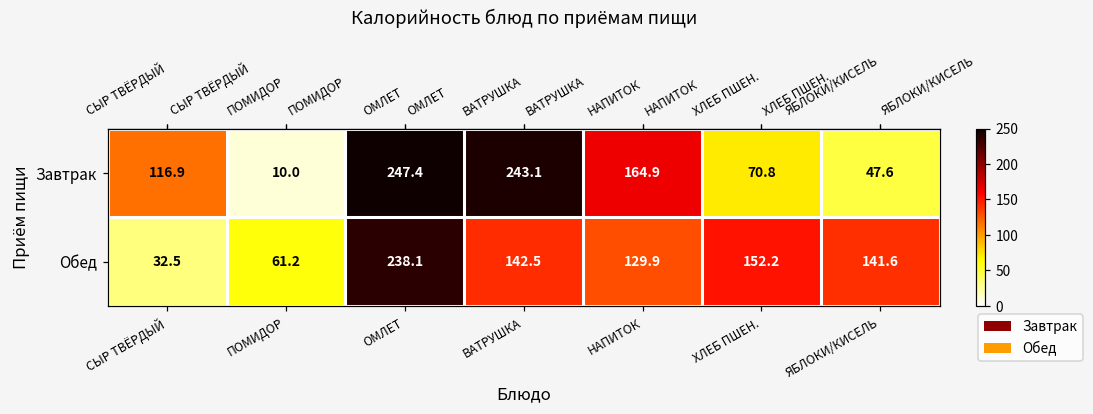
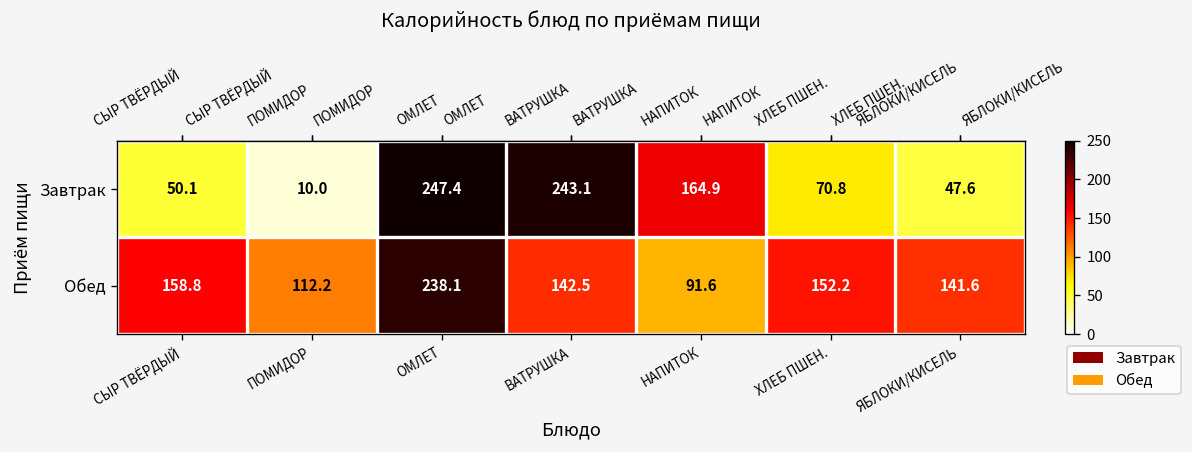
Завтрак, СЫР ТВЁРДЫЙ: 116.9 -> 50.1
Обед, СЫР ТВЁРДЫЙ: 32.5 -> 158.8
Обед, ПОМИДОР: 61.2 -> 112.2
Обед, НАПИТОК: 129.9 -> 91.6
